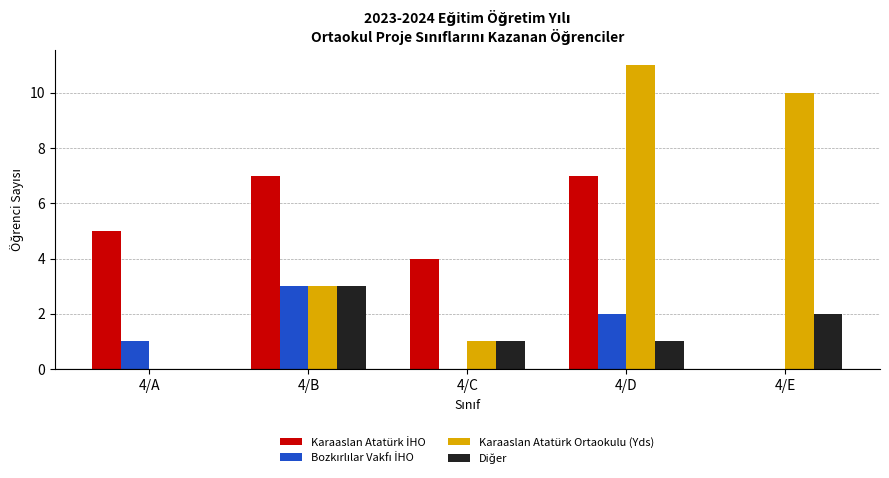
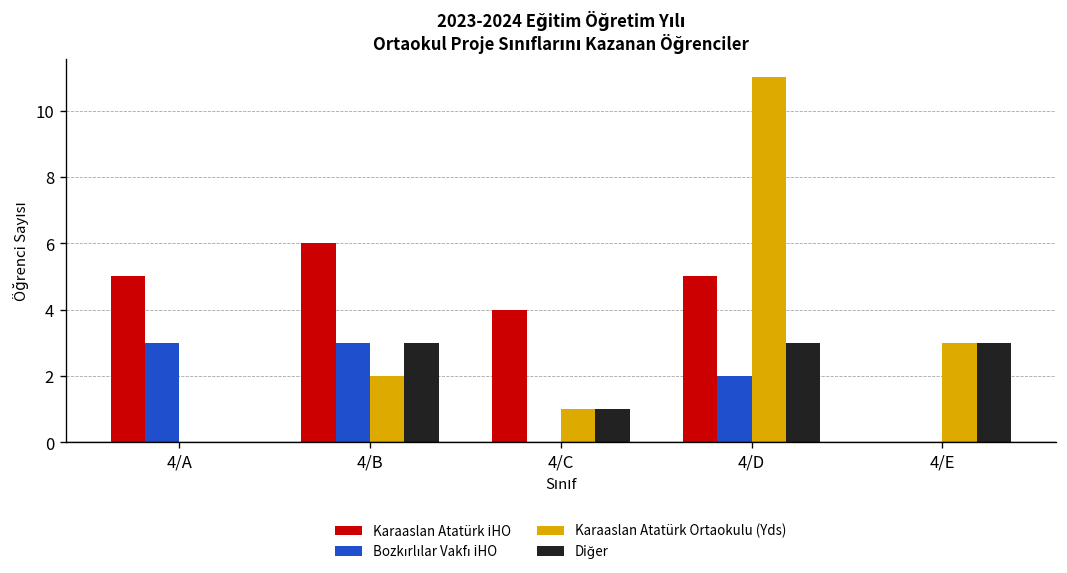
Bozkırlılar Vakfı İHO, 4/A: 1 -> 3
Karaaslan Atatürk İHO, 4/B: 7 -> 6
Karaaslan Atatürk Ortaokulu (Yds), 4/B: 3 -> 2
Karaaslan Atatürk İHO, 4/D: 7 -> 5
Diğer, 4/D: 1 -> 3
Karaaslan Atatürk Ortaokulu (Yds), 4/E: 10 -> 3
Diğer, 4/E: 2 -> 3
